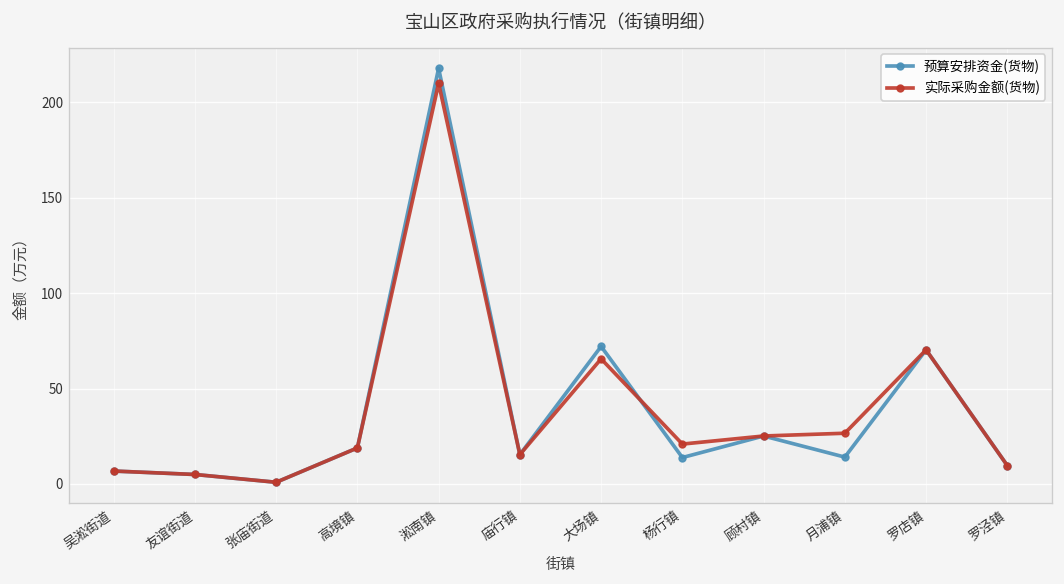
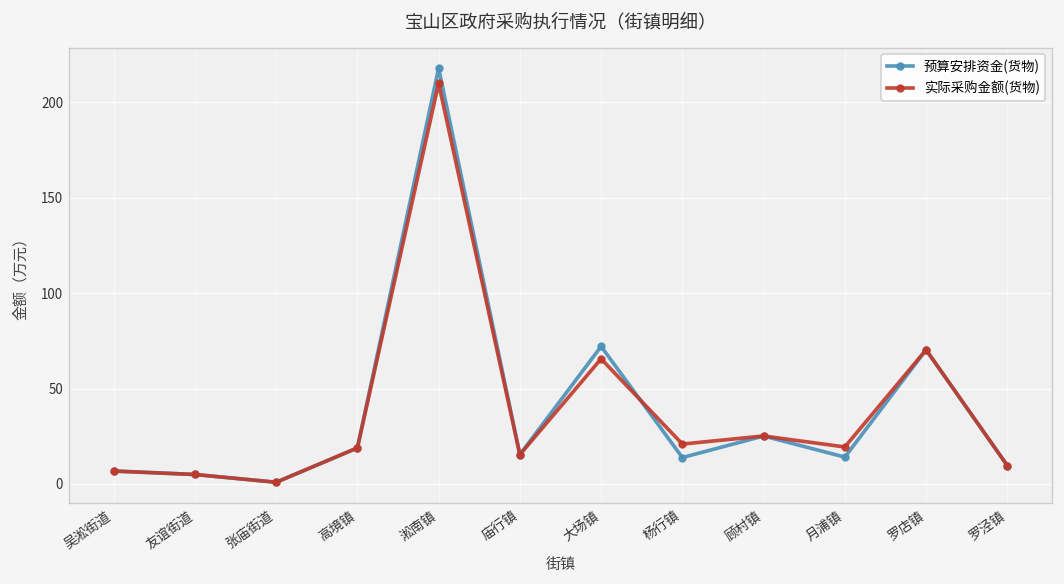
实际采购金额(货物), 月浦镇: 27 -> 19
